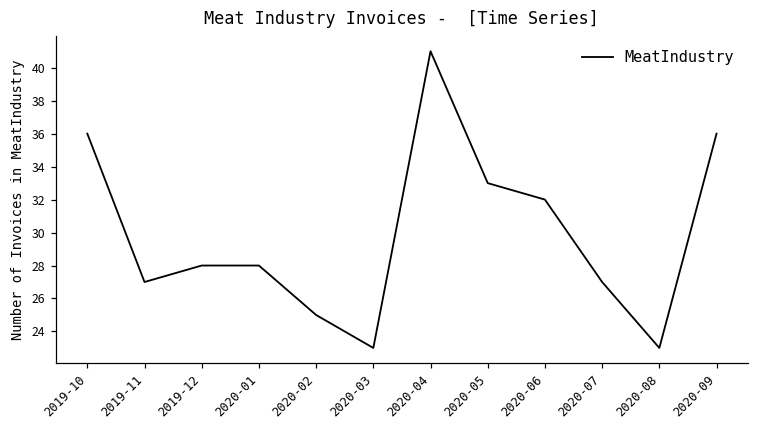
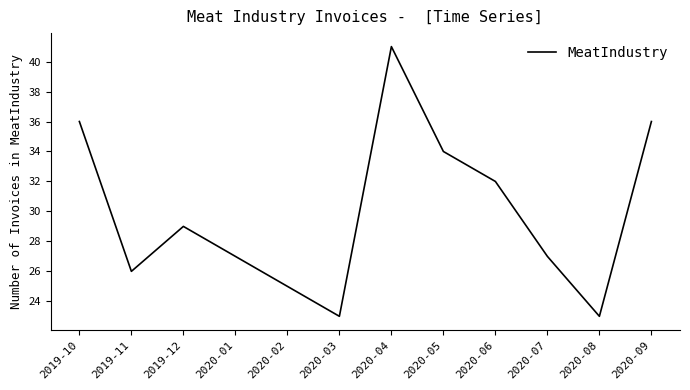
2019-11: 27 -> 26
2019-12: 28 -> 29
2020-01: 28 -> 27
2020-05: 33 -> 34
